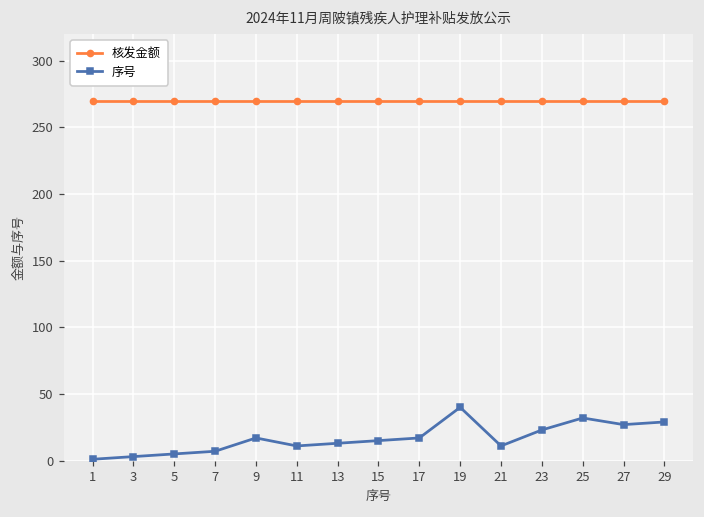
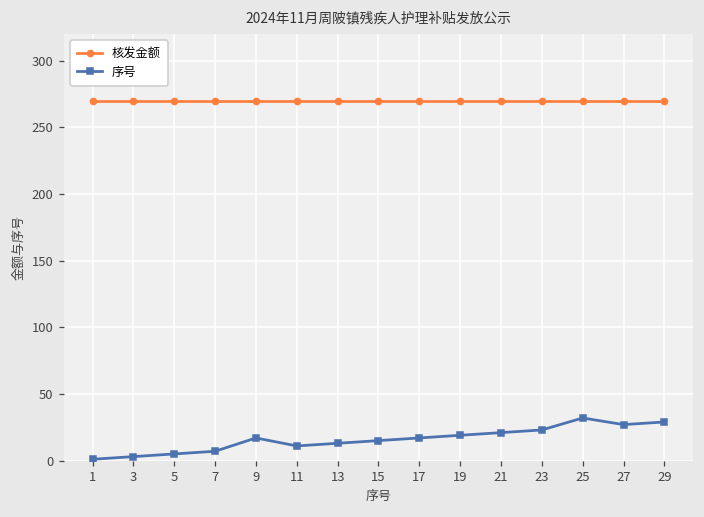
序号, 19: 40 -> 19
序号, 21: 11 -> 21
